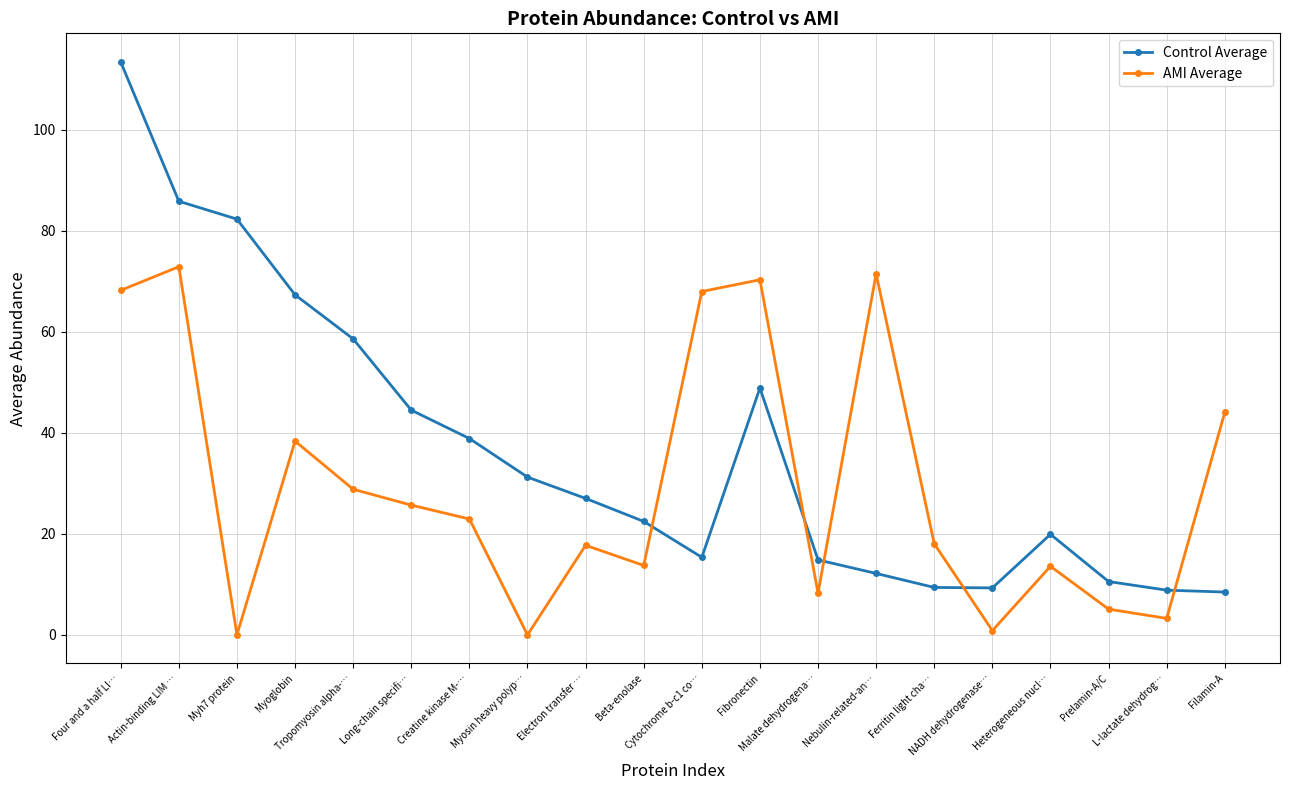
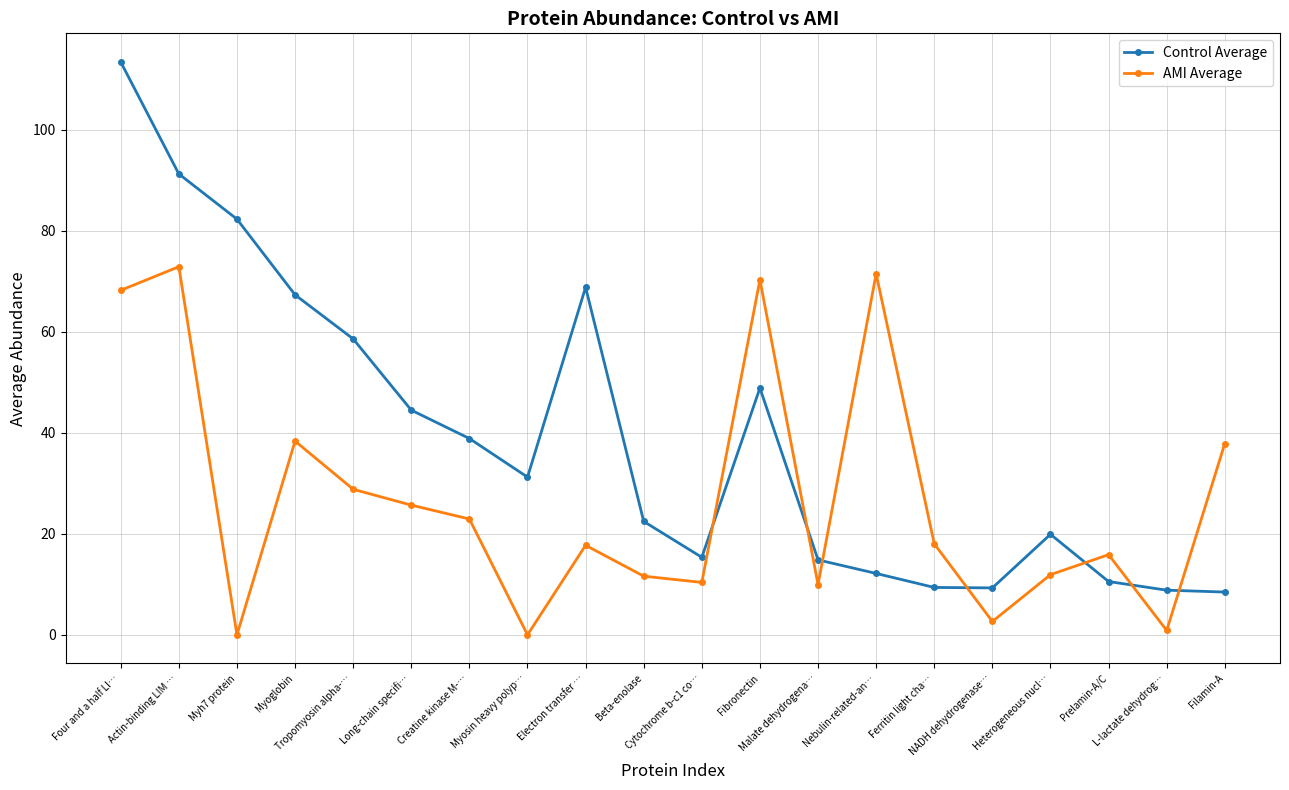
Control Average, Actin-binding LIM …: 86 -> 91
Control Average, Electron transfer …: 27 -> 69
AMI Average, Beta-enolase: 14 -> 12
AMI Average, Cytochrome b-c1 co…: 68 -> 10
AMI Average, Malate dehydrogena…: 8 -> 10
AMI Average, NADH dehydrogenase…: 1 -> 3
AMI Average, Heterogeneous nucl…: 14 -> 12
AMI Average, Prelamin-A/C: 5 -> 16
AMI Average, L-lactate dehydrog…: 3 -> 1
AMI Average, Filamin-A: 44 -> 38
